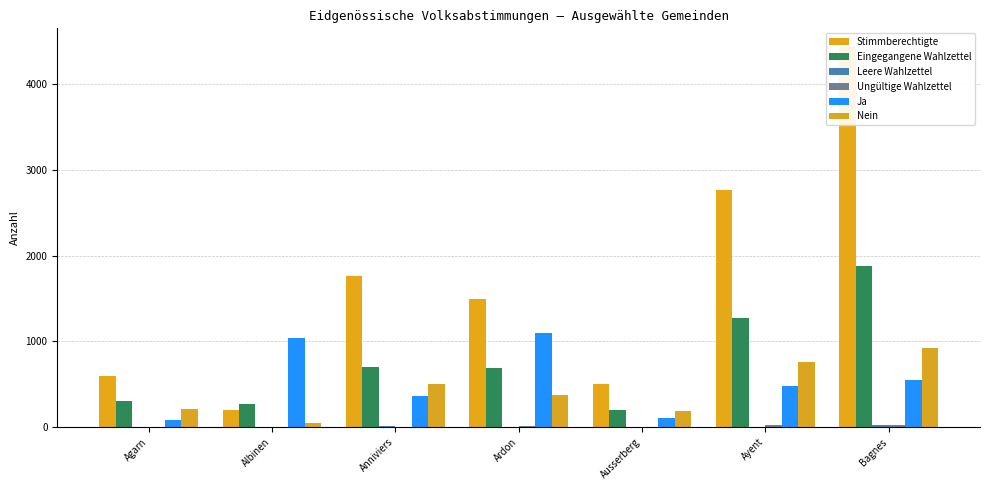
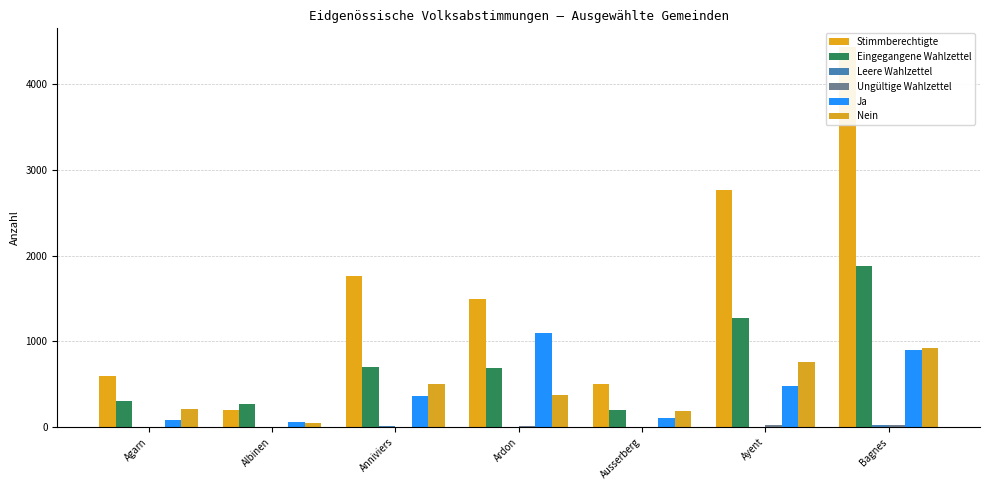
Ja, Albinen: 1000 -> 100
Ja, Bagnes: 600 -> 900
